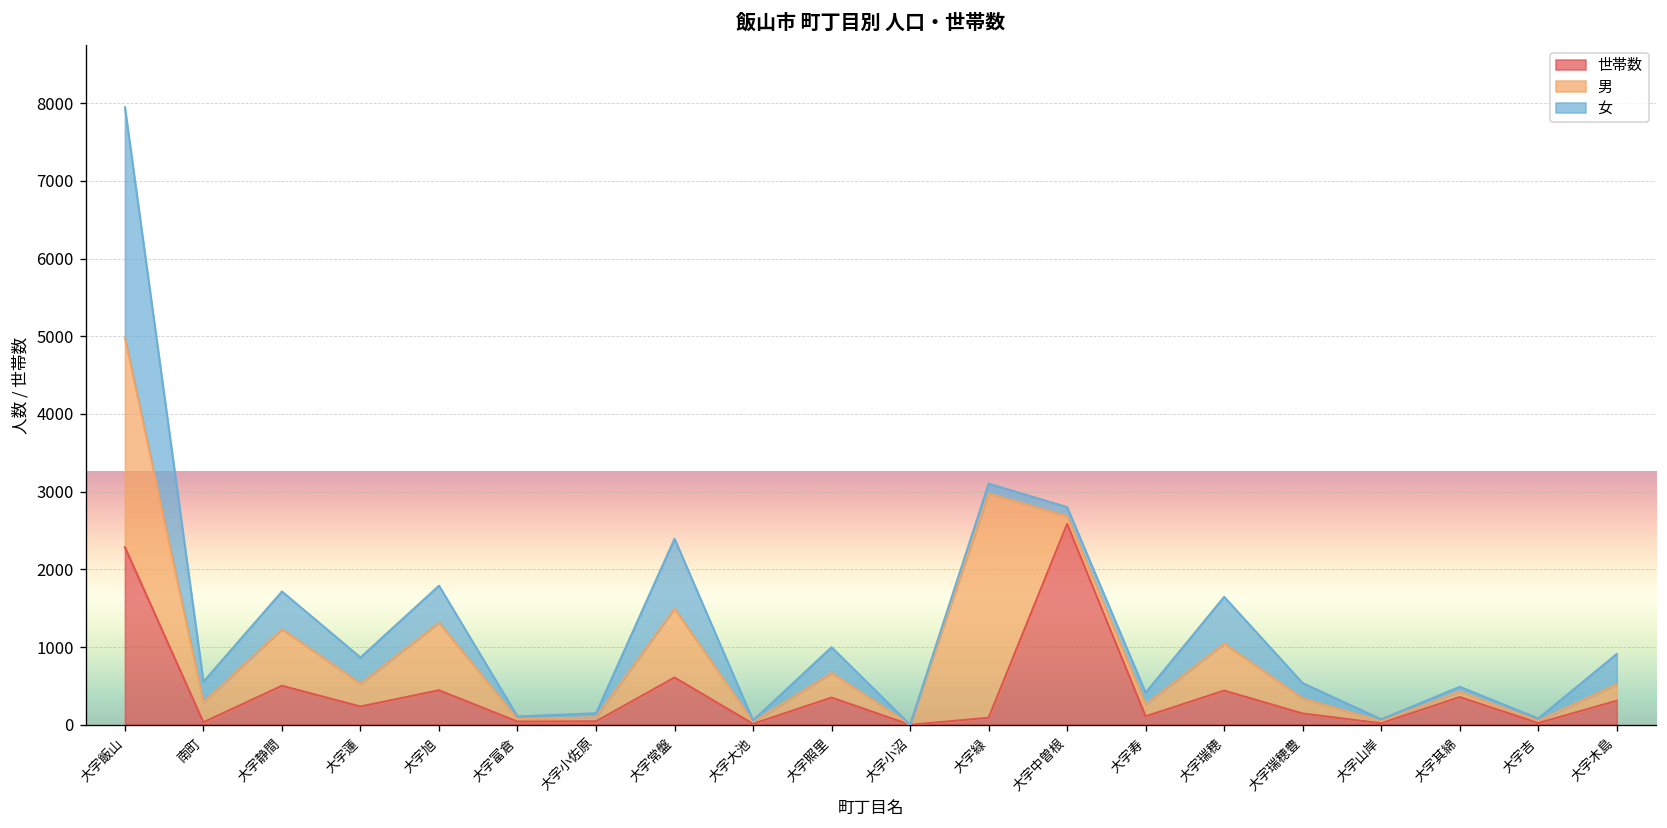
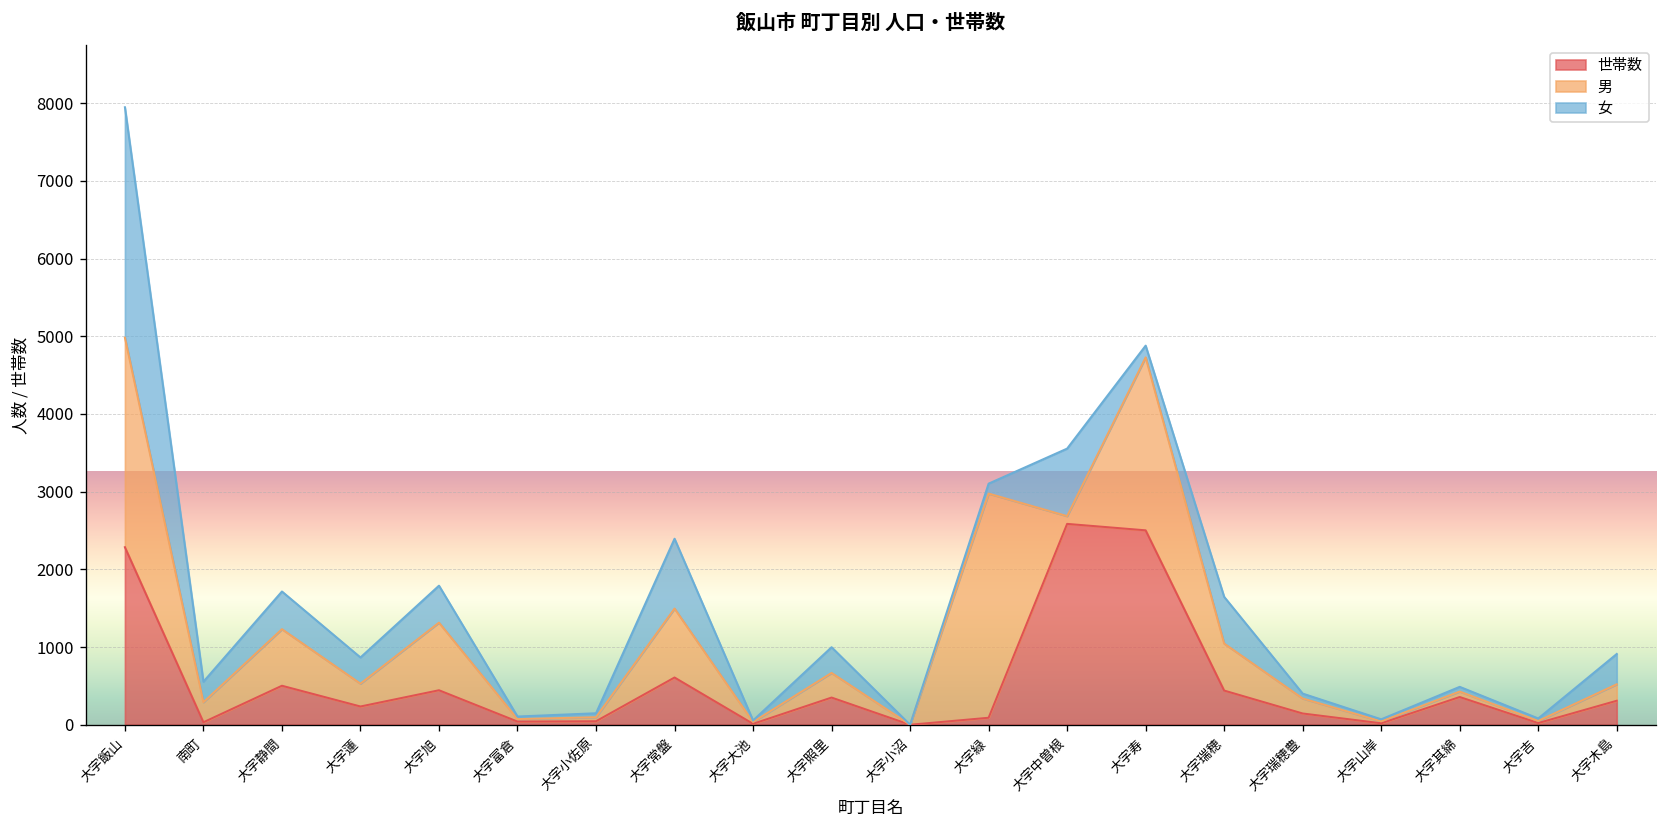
女, 大字中曽根: 100 -> 900
世帯数, 大字寿: 100 -> 2500
男, 大字寿: 200 -> 2200
女, 大字瑞穂豊: 200 -> 100
